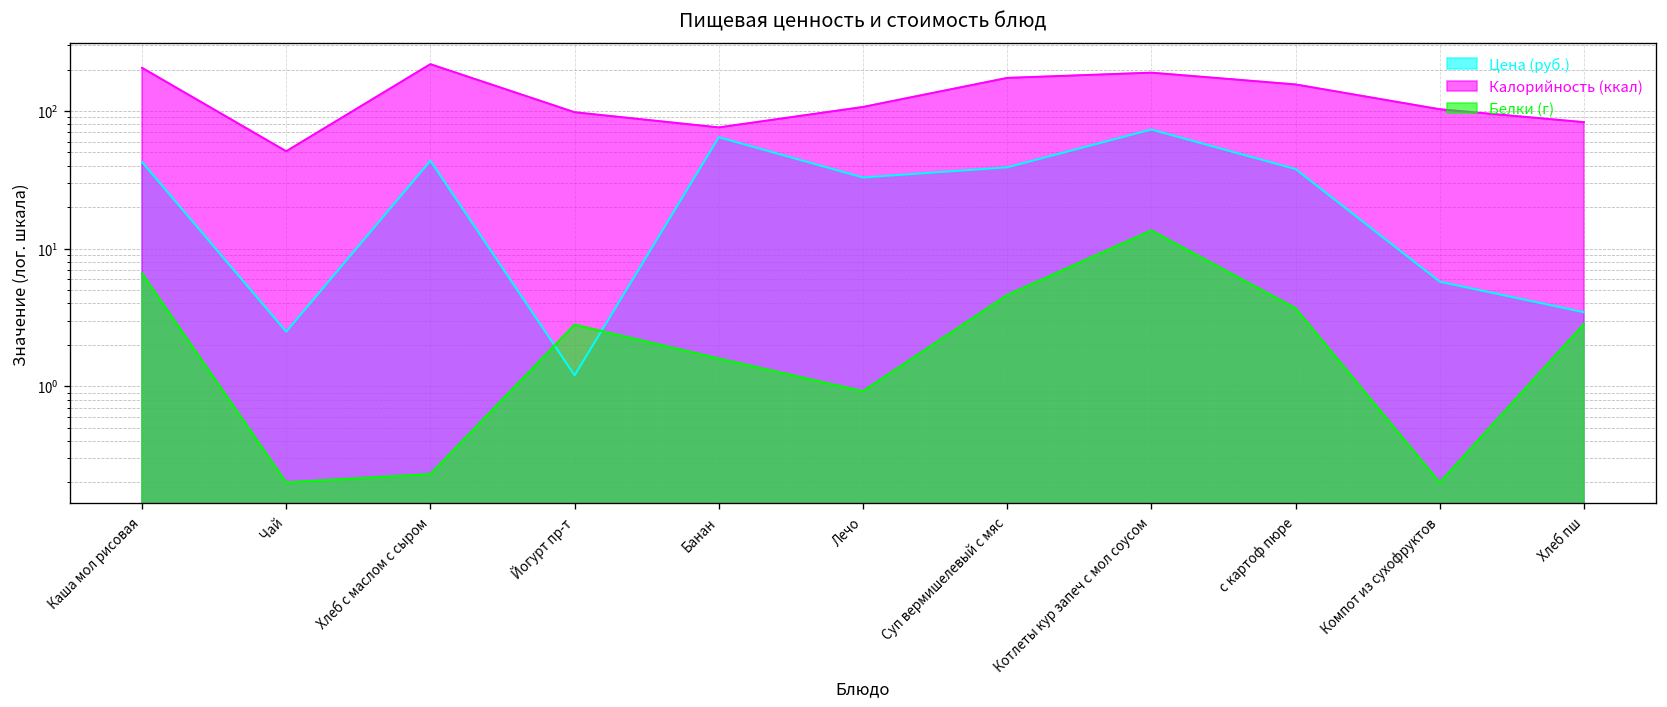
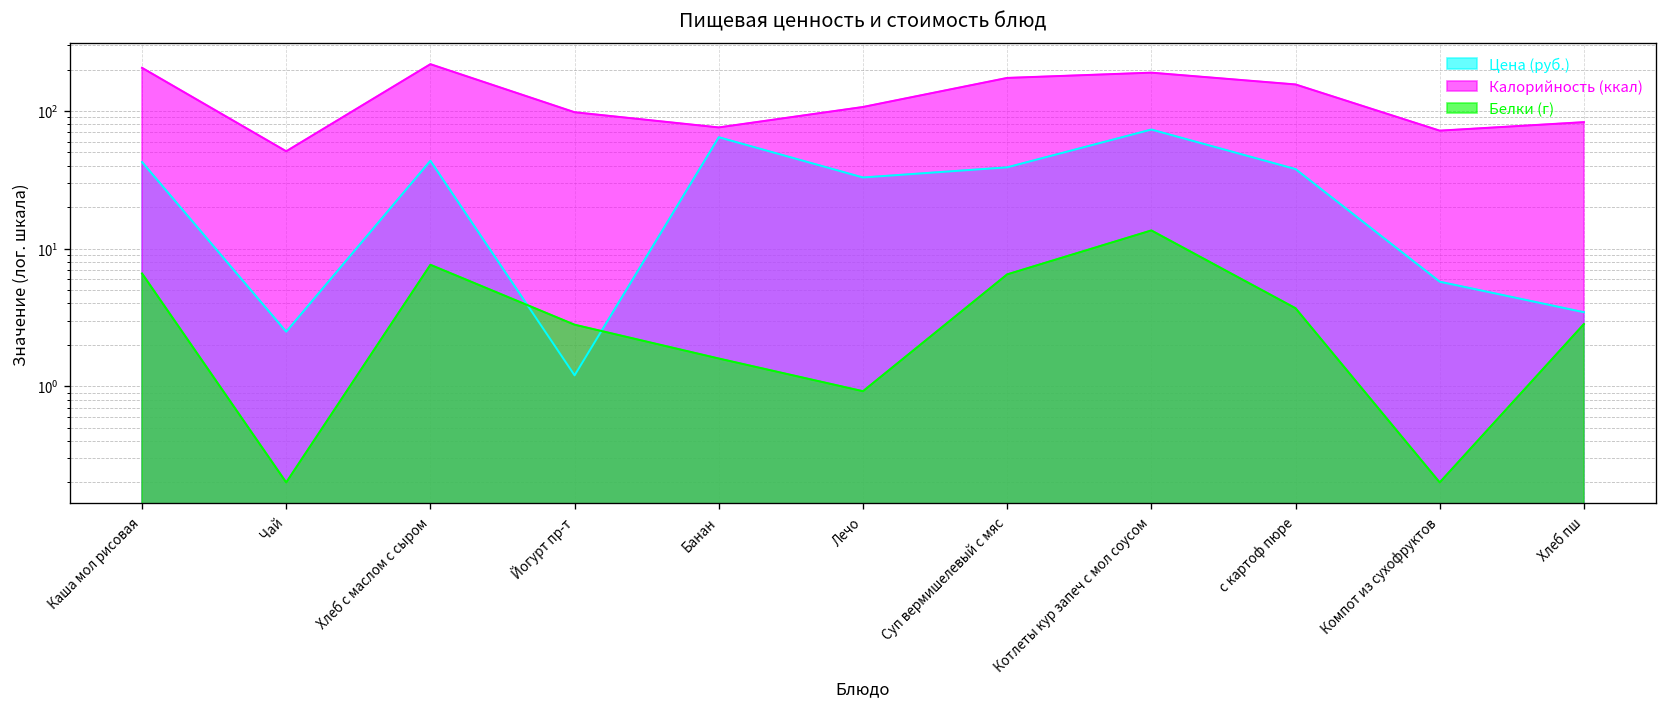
Белки (г), Хлеб с маслом с сыром: 0.23 -> 8
Белки (г), Суп вермишелевый с мяс: 4.6 -> 7
Калорийность (ккал), Компот из сухофруктов: 100 -> 70
